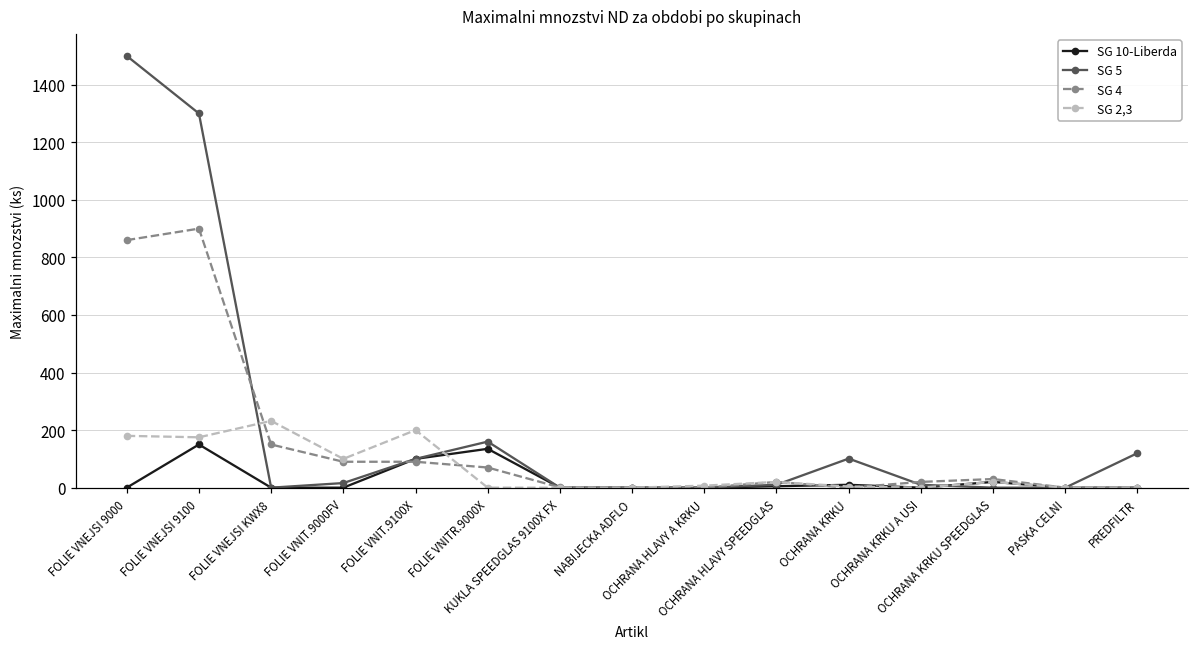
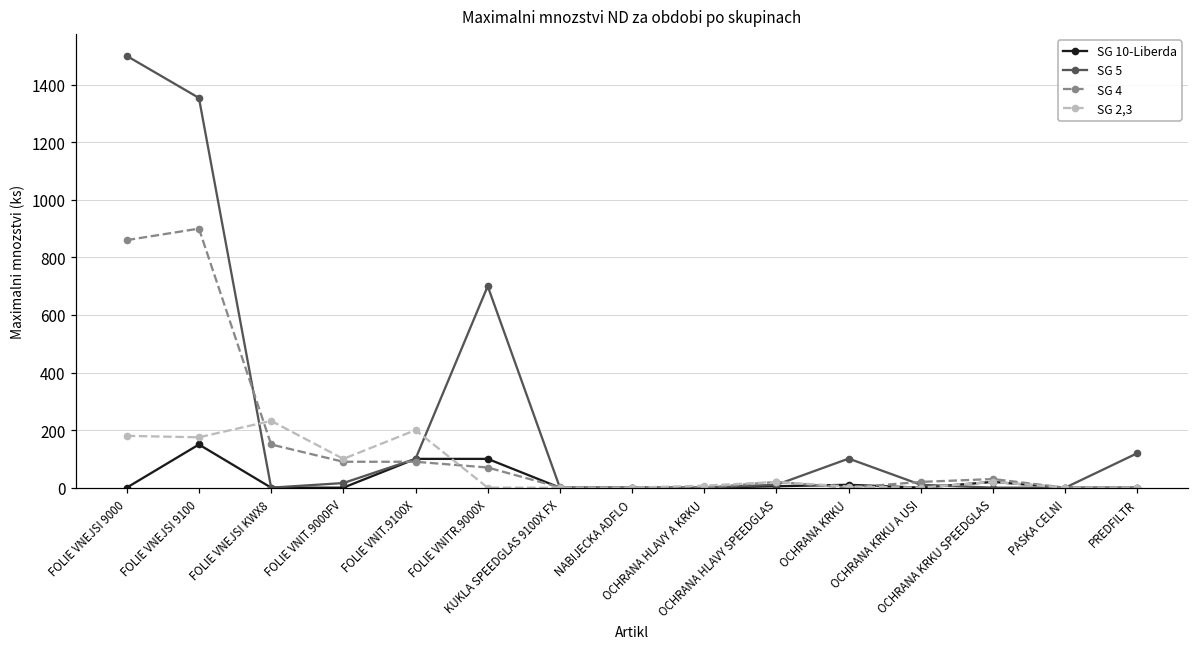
SG 5, FOLIE VNEJSI 9100: 1300 -> 1350
SG 10-Liberda, FOLIE VNITR.9000X: 140 -> 100
SG 5, FOLIE VNITR.9000X: 160 -> 700
